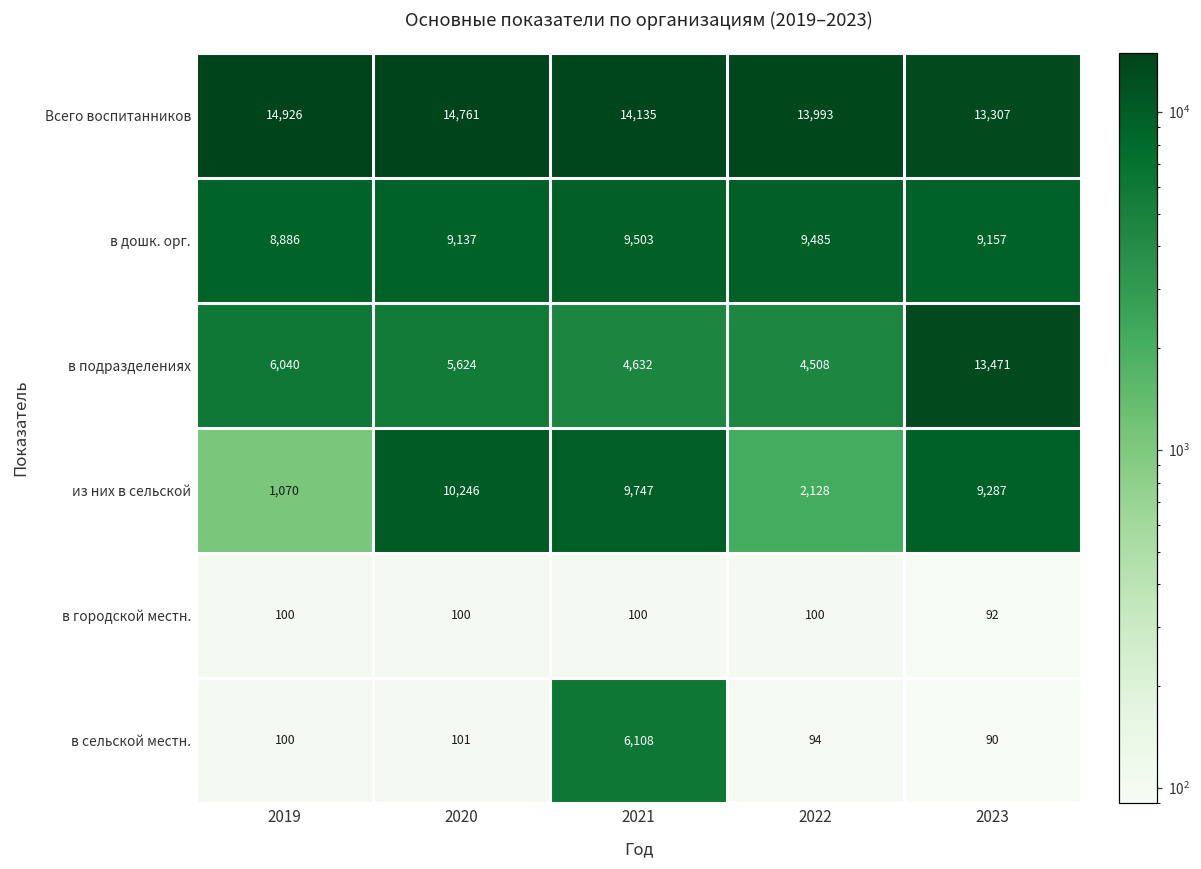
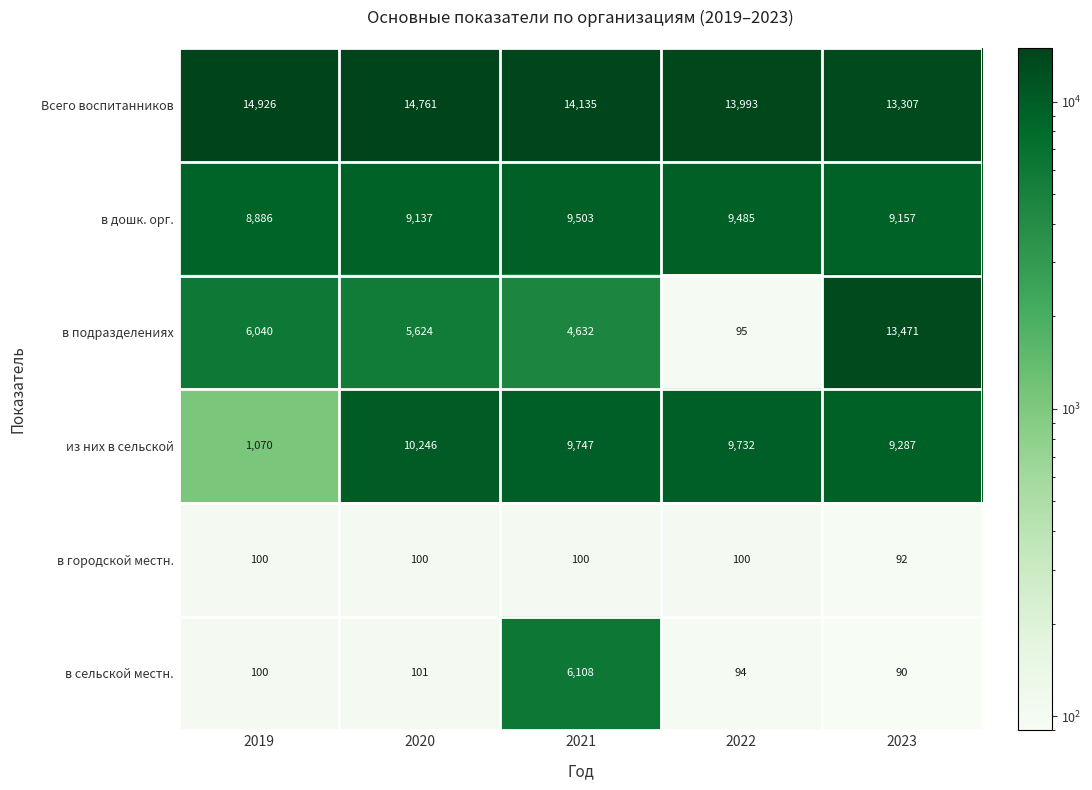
в подразделениях, 2022: 4,508 -> 95
из них в сельской, 2022: 2,128 -> 9,732
